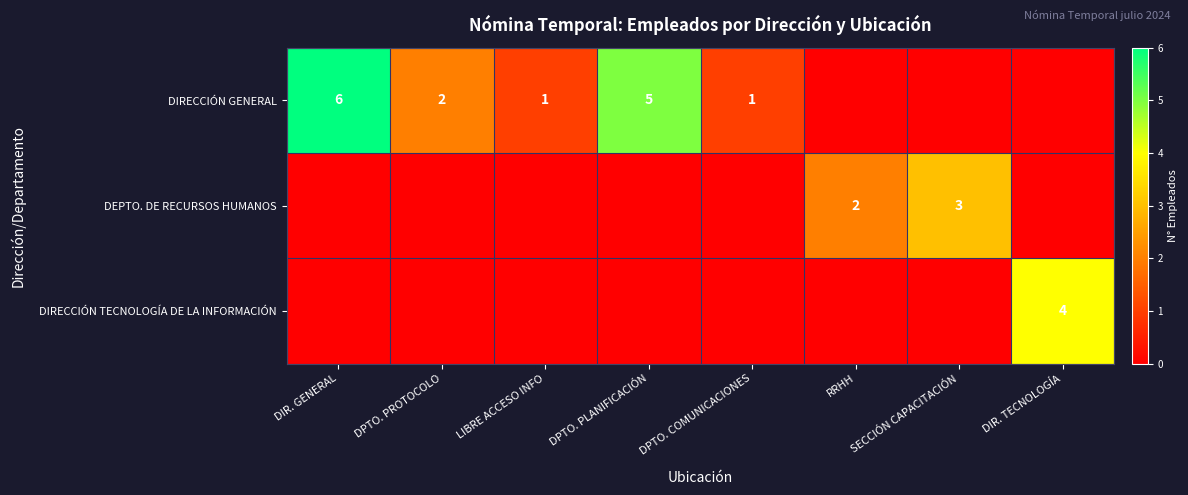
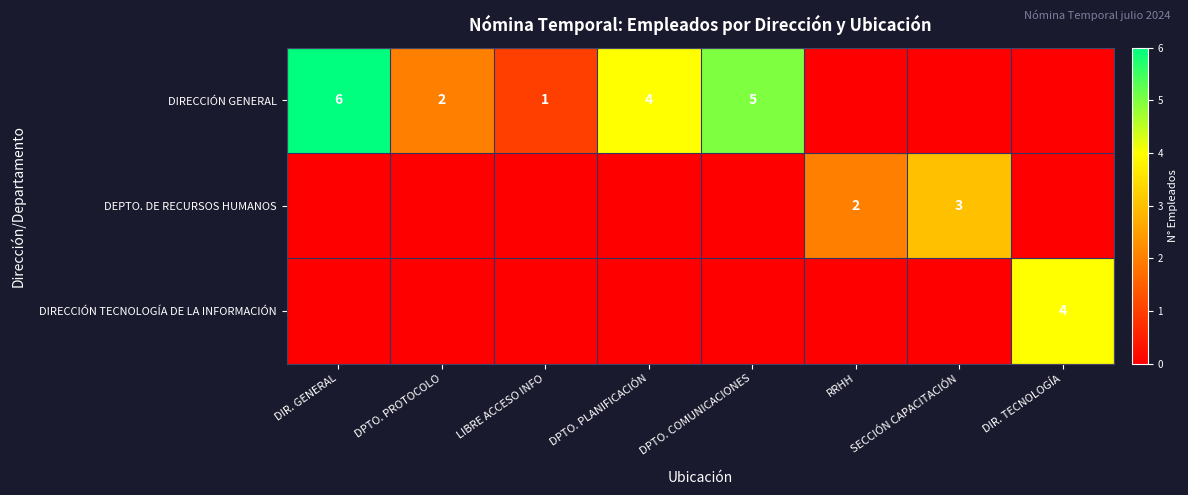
DIRECCIÓN GENERAL, DPTO. PLANIFICACIÓN: 5 -> 4
DIRECCIÓN GENERAL, DPTO. COMUNICACIONES: 1 -> 5
